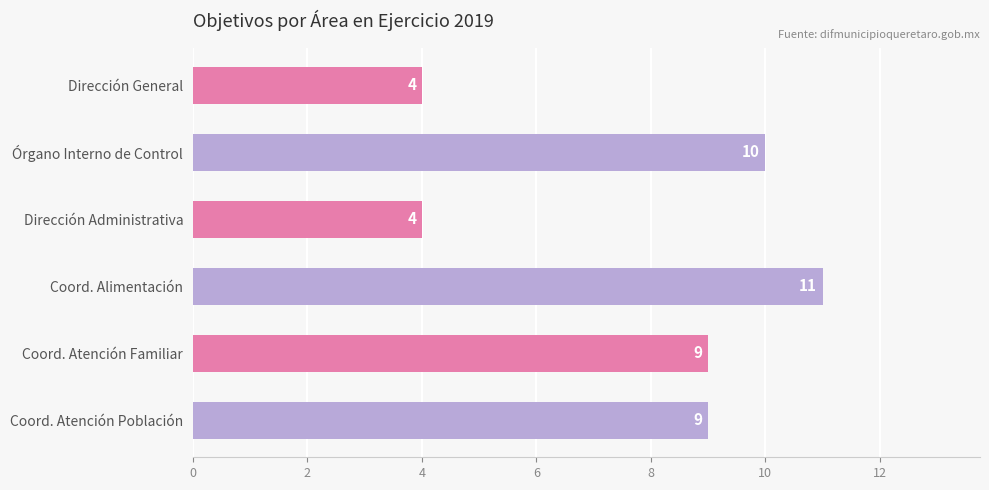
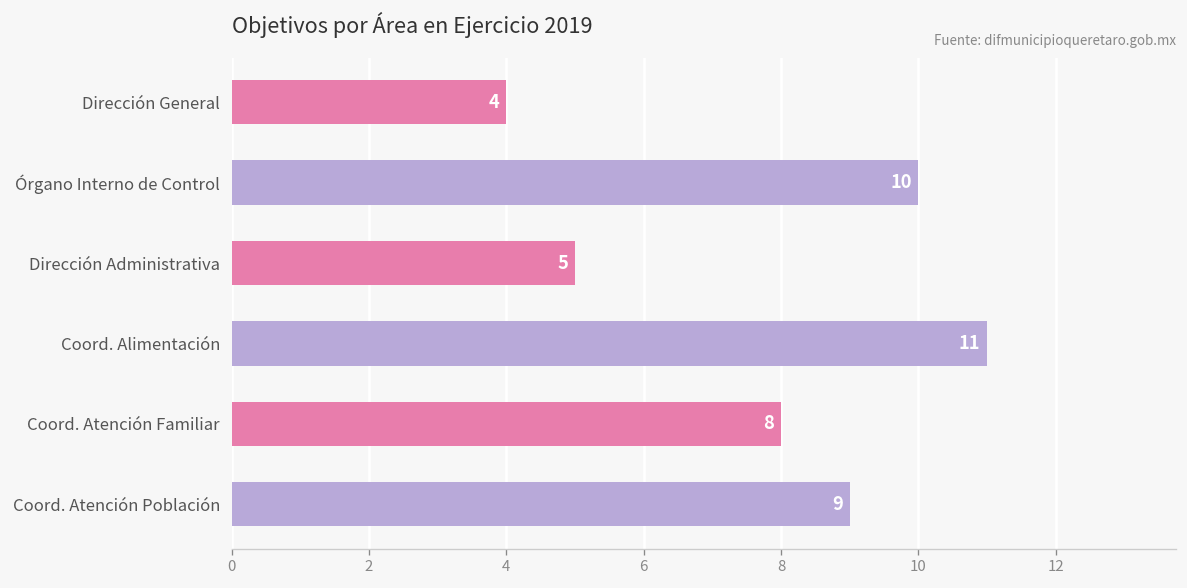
Dirección Administrativa: 4 -> 5
Coord. Atención Familiar: 9 -> 8
